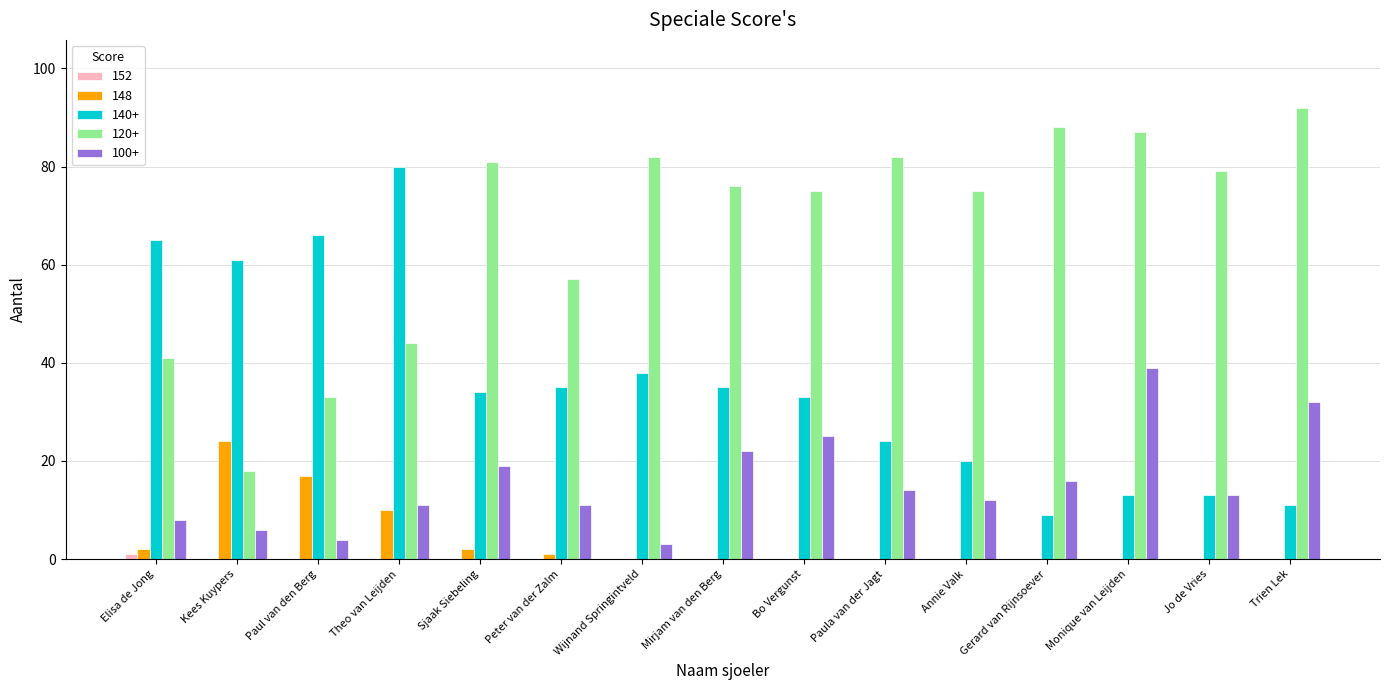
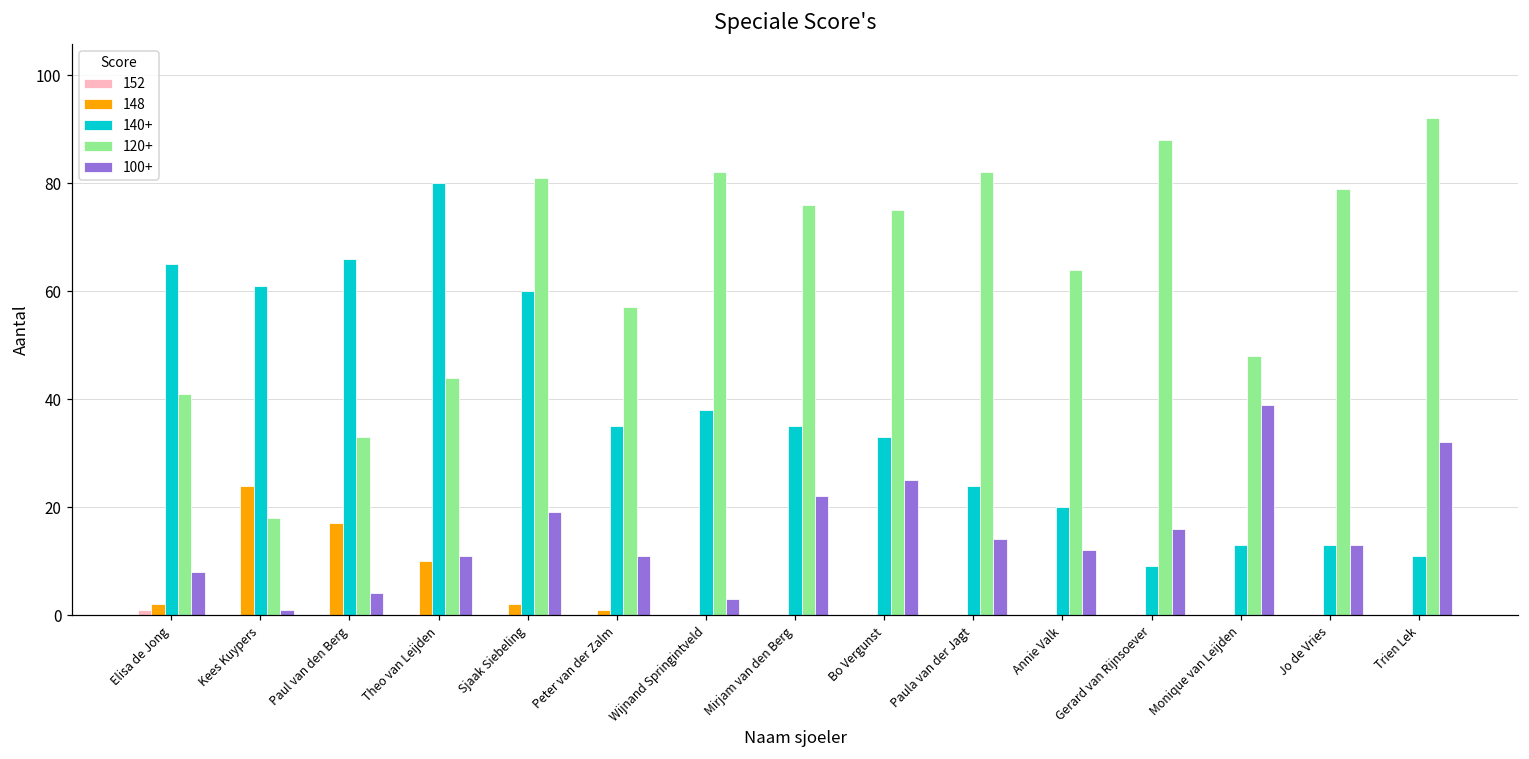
100+, Kees Kuypers: 6 -> 1
140+, Sjaak Siebeling: 34 -> 60
120+, Annie Valk: 75 -> 64
120+, Monique van Leijden: 87 -> 48
